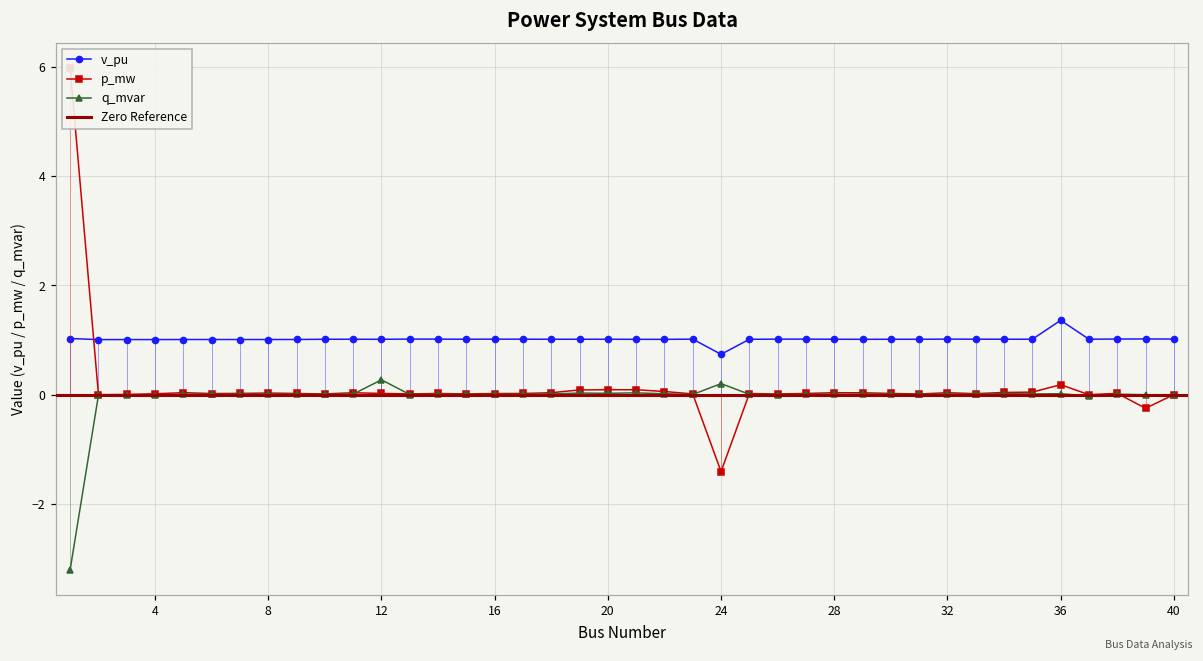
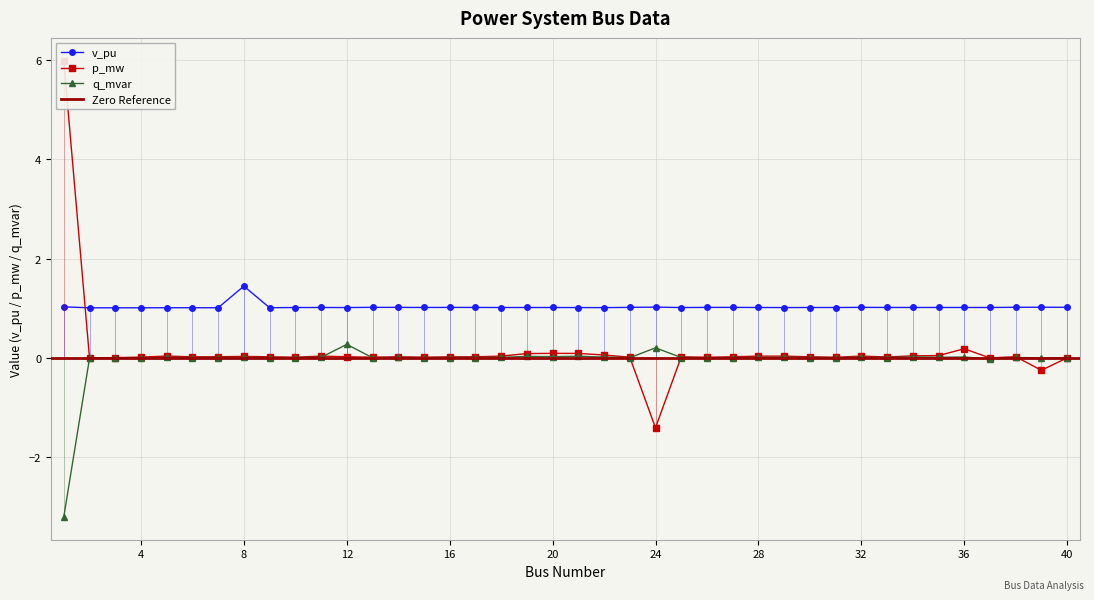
v_pu, 8: 1.0 -> 1.4
v_pu, 24: 0.7 -> 1.0
v_pu, 36: 1.4 -> 1.0
